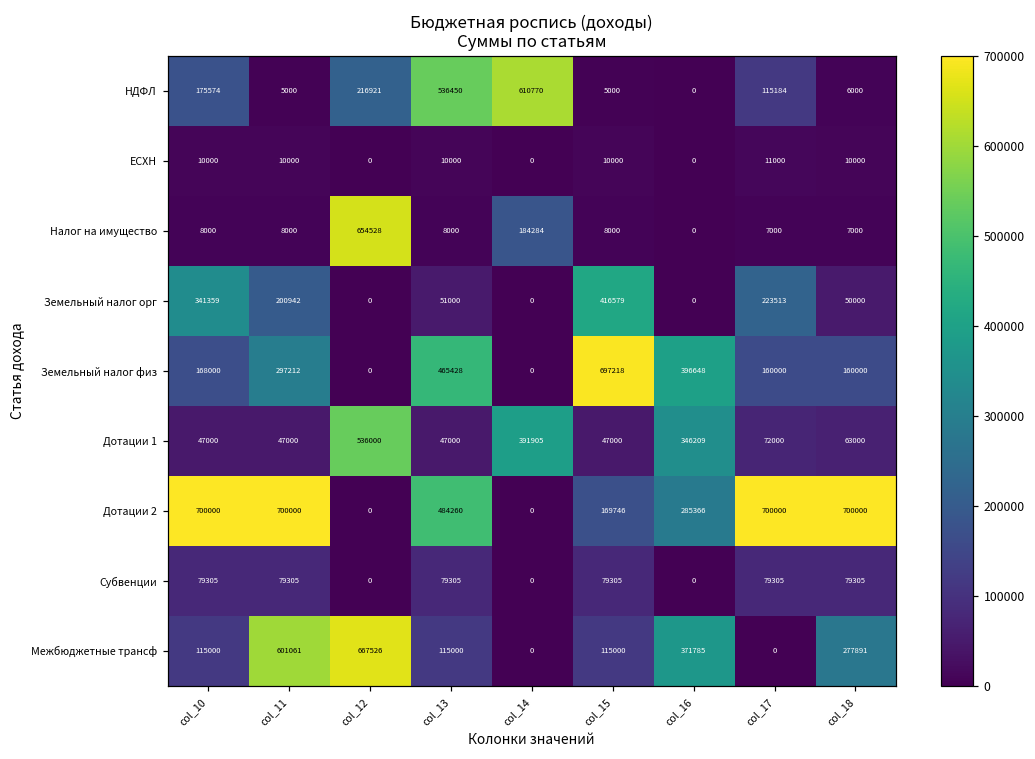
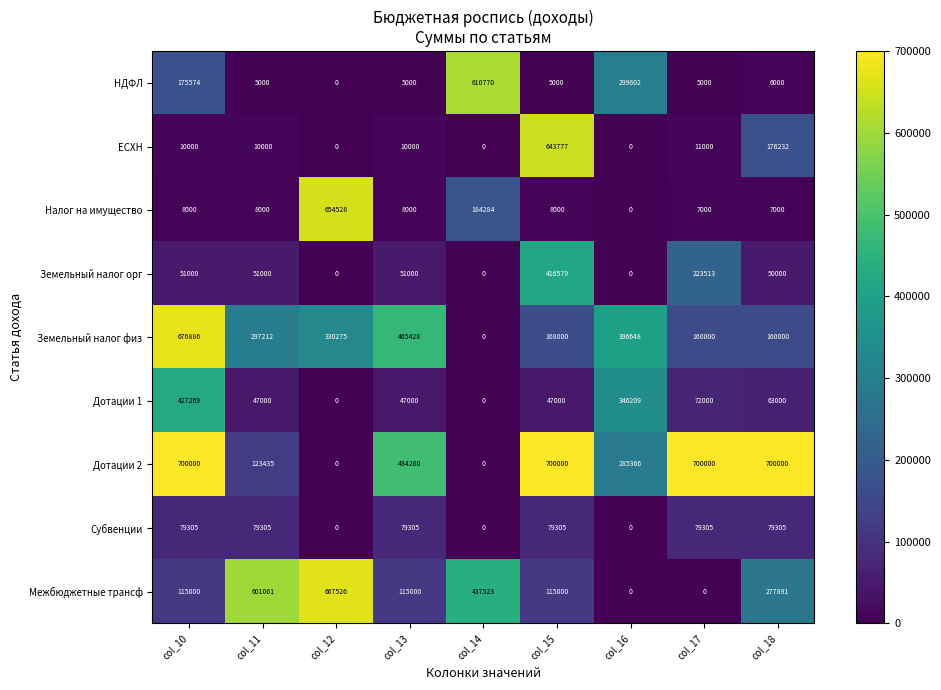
НДФЛ, col_12: 216921 -> 0
НДФЛ, col_13: 536450 -> 5000
НДФЛ, col_16: 0 -> 299602
НДФЛ, col_17: 115184 -> 5000
ЕСХН, col_15: 10000 -> 643777
ЕСХН, col_18: 10000 -> 176232
Земельный налог орг, col_10: 341359 -> 51000
Земельный налог орг, col_11: 200942 -> 51000
Земельный налог физ, col_10: 168000 -> 676886
Земельный налог физ, col_12: 0 -> 330275
Земельный налог физ, col_15: 697218 -> 168000
Дотации 1, col_10: 47000 -> 427269
Дотации 1, col_12: 536000 -> 0
Дотации 1, col_14: 391905 -> 0
Дотации 2, col_11: 700000 -> 123435
Дотации 2, col_15: 169746 -> 700000
Межбюджетные трансф, col_14: 0 -> 437523
Межбюджетные трансф, col_16: 371785 -> 0
